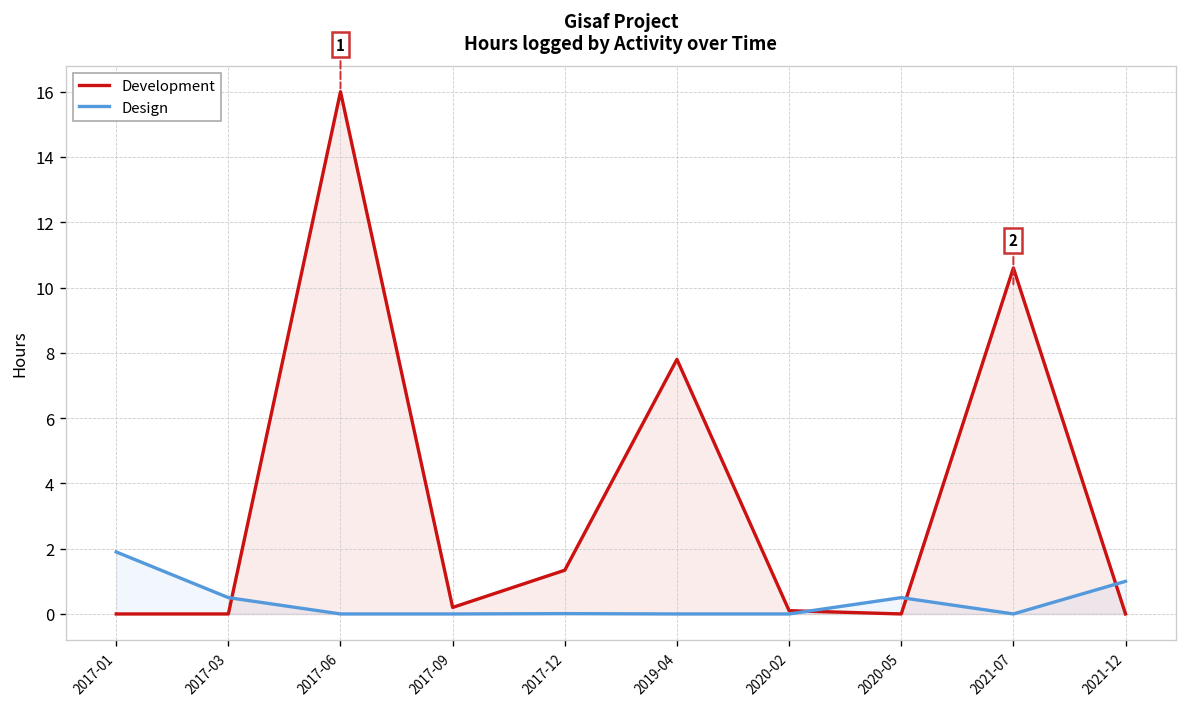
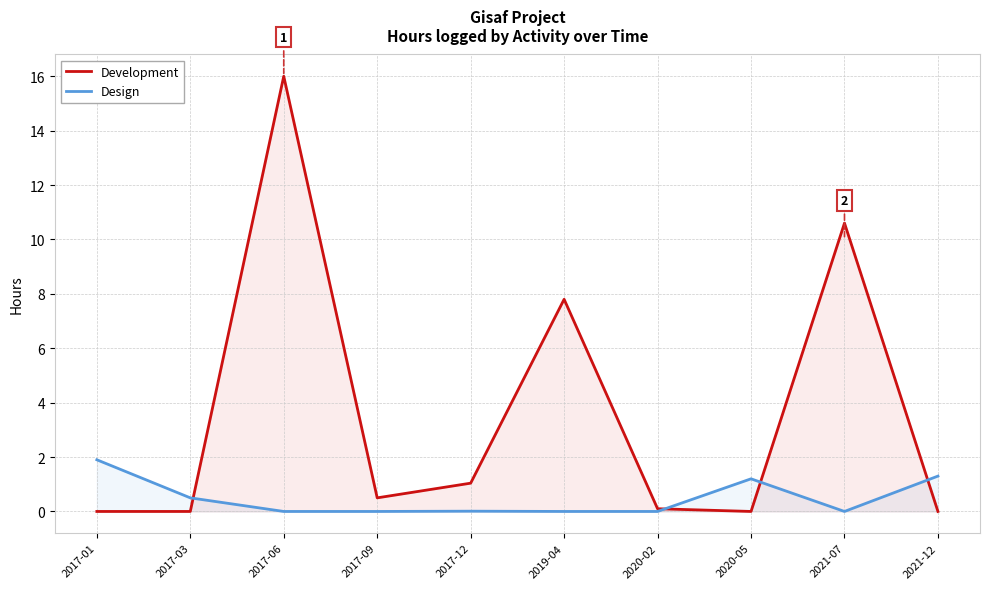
Development, 2017-09: 0.2 -> 0.5
Development, 2017-12: 1.3 -> 1.0
Design, 2020-05: 0.5 -> 1.2
Design, 2021-12: 1.0 -> 1.3
